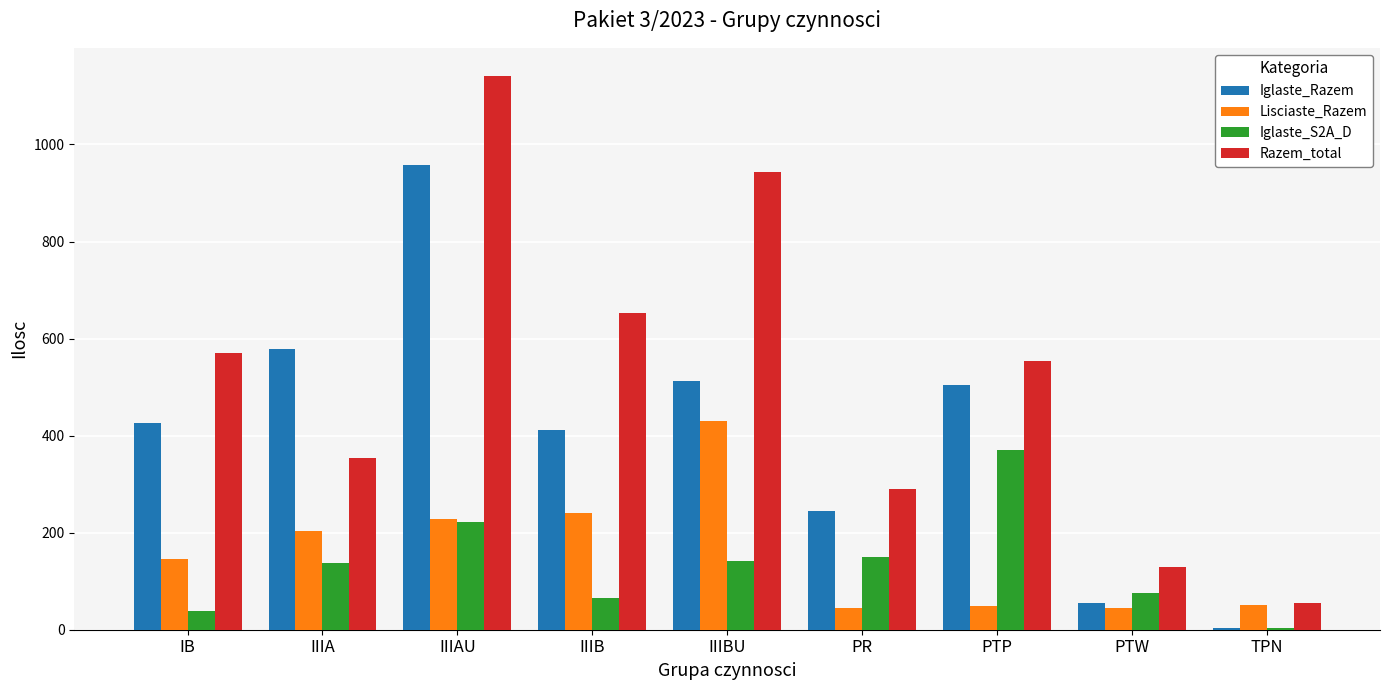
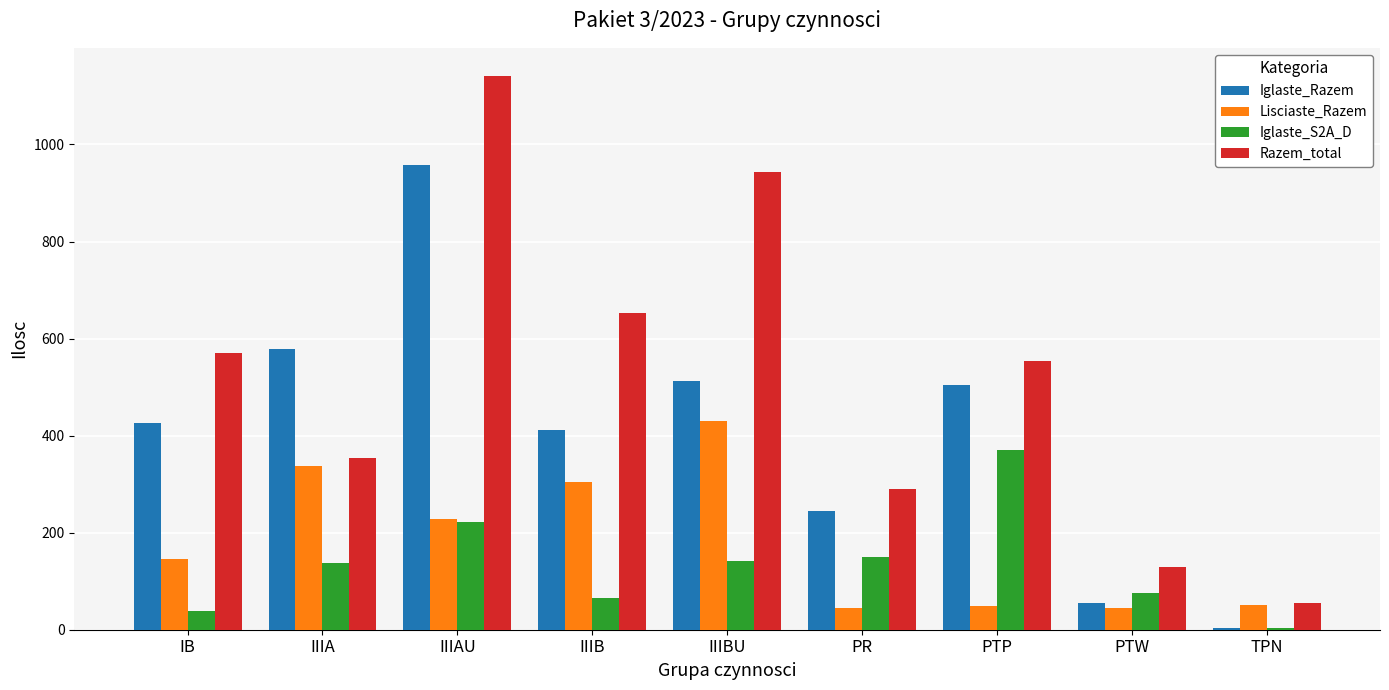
Lisciaste_Razem, IIIA: 200 -> 340
Lisciaste_Razem, IIIB: 240 -> 300
